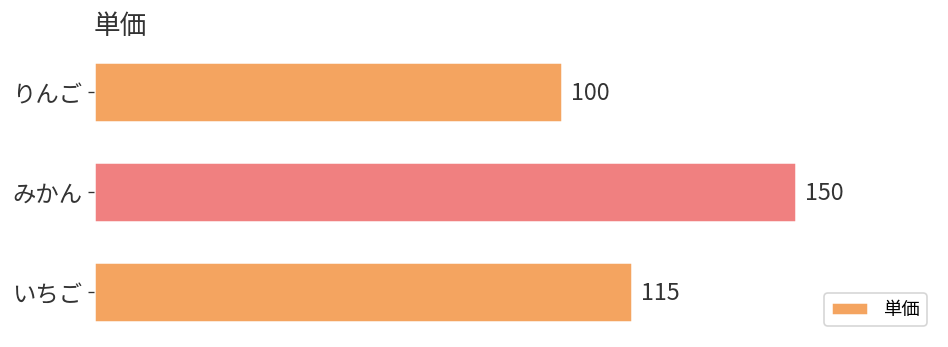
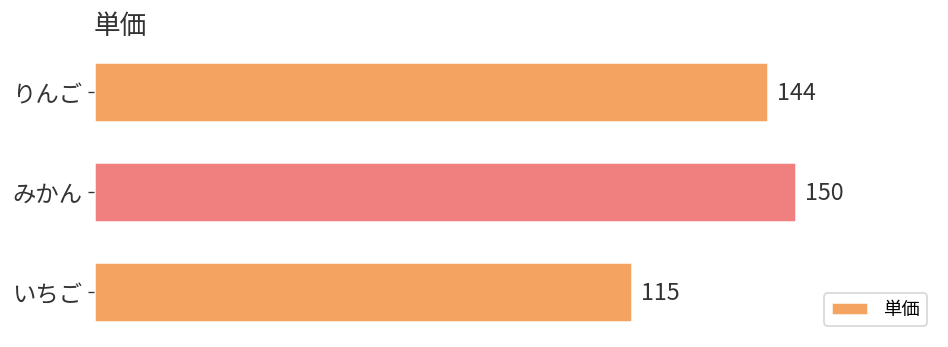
りんご: 100 -> 144
